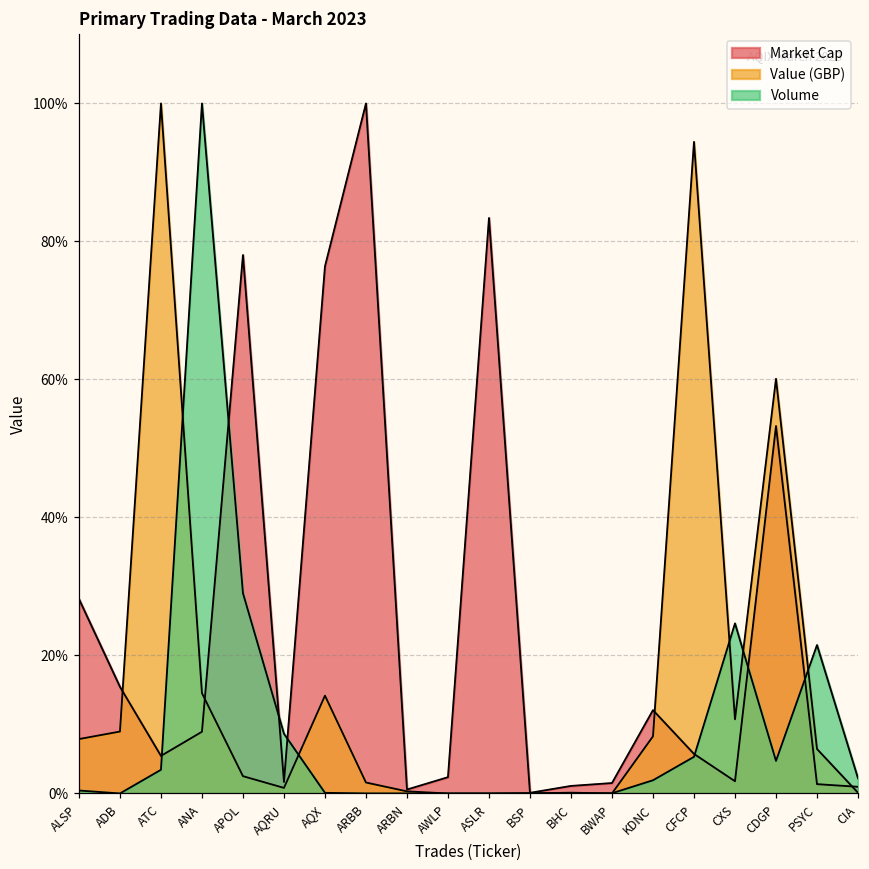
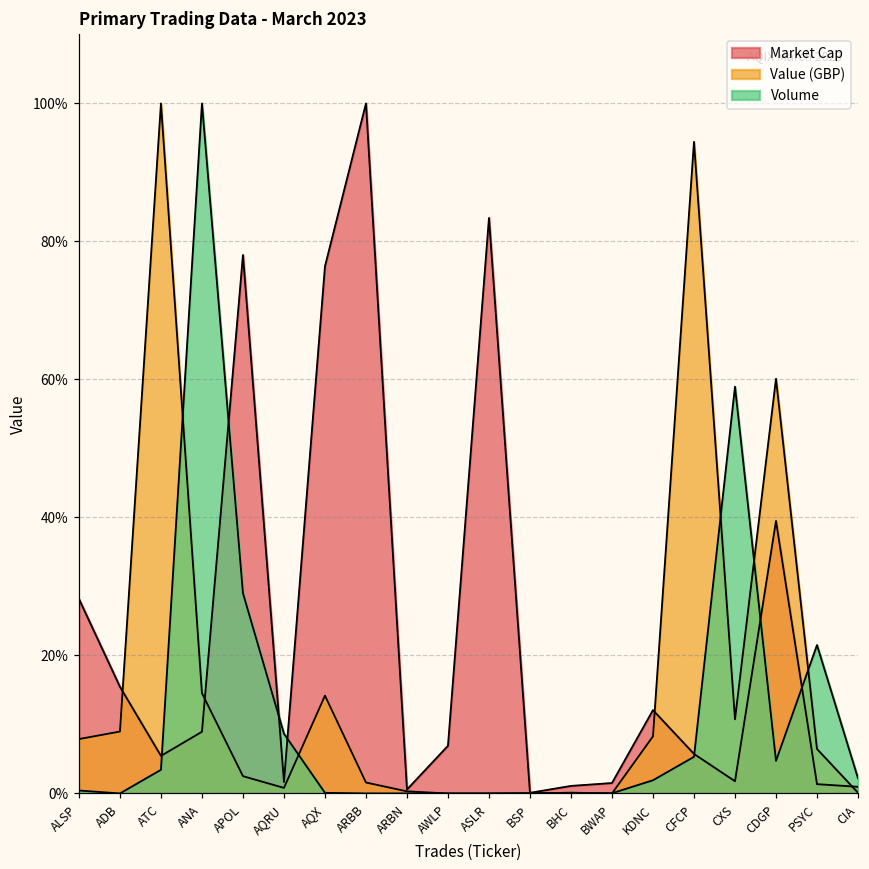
Market Cap, AWLP: 2% -> 7%
Volume, CXS: 25% -> 59%
Market Cap, CDGP: 53% -> 39%
